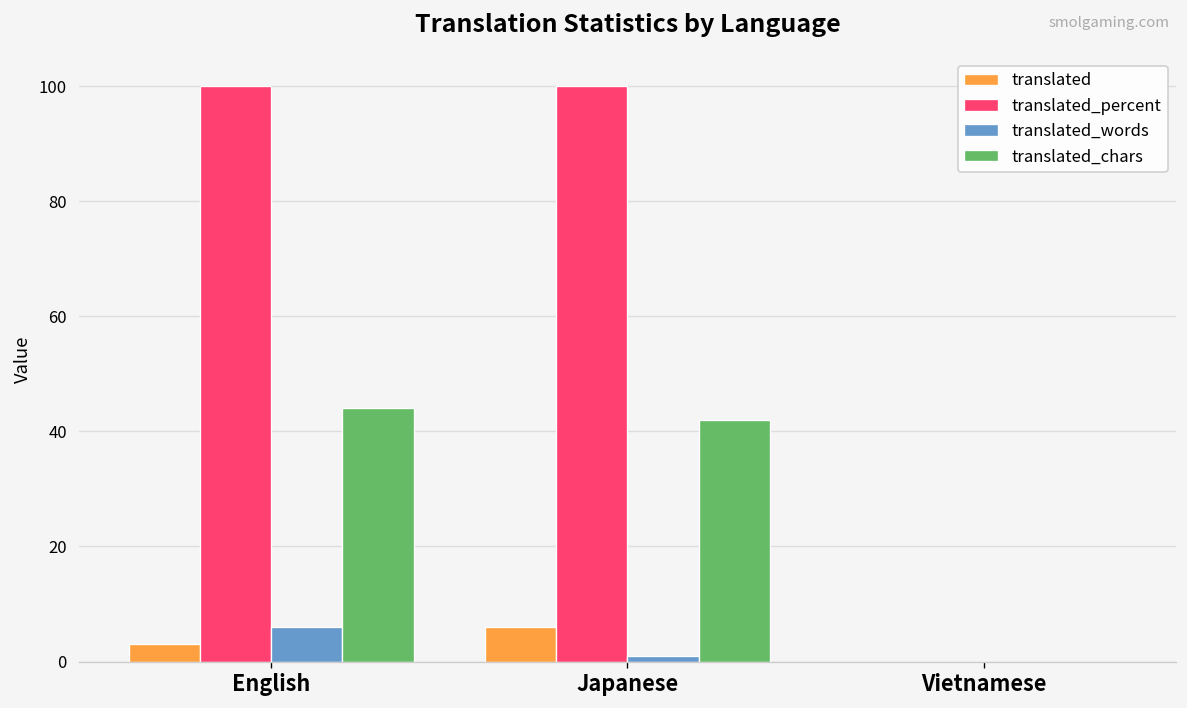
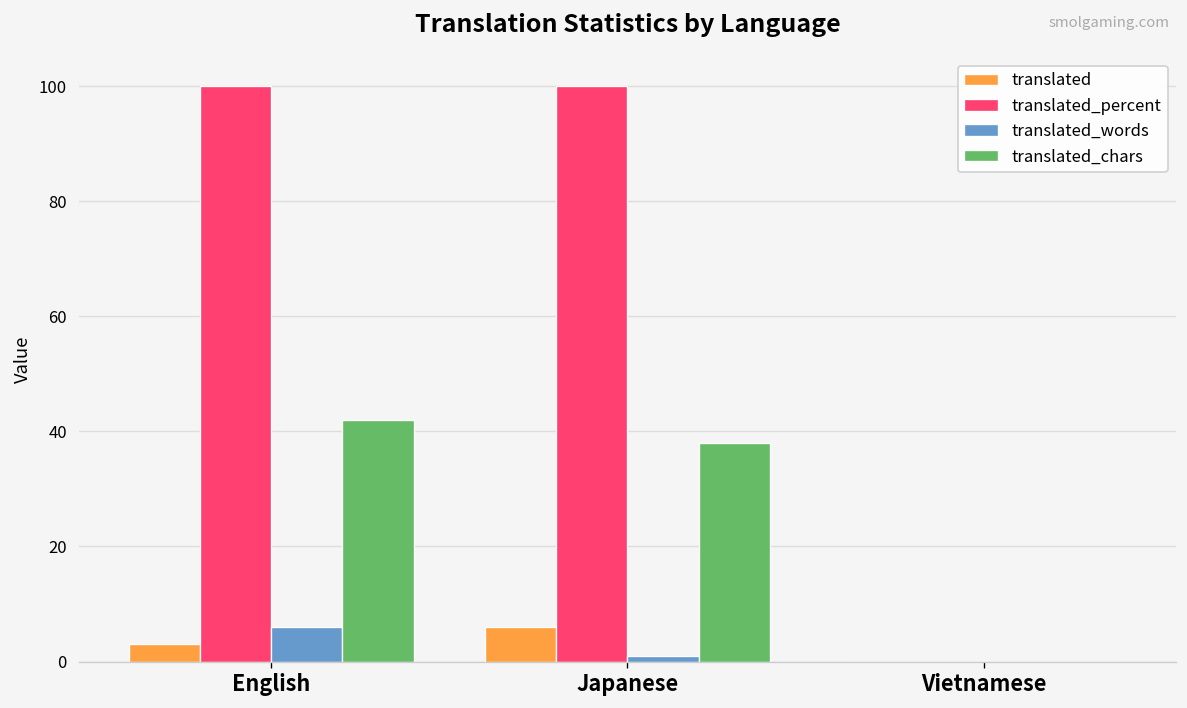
translated_chars, English: 44 -> 42
translated_chars, Japanese: 42 -> 38
